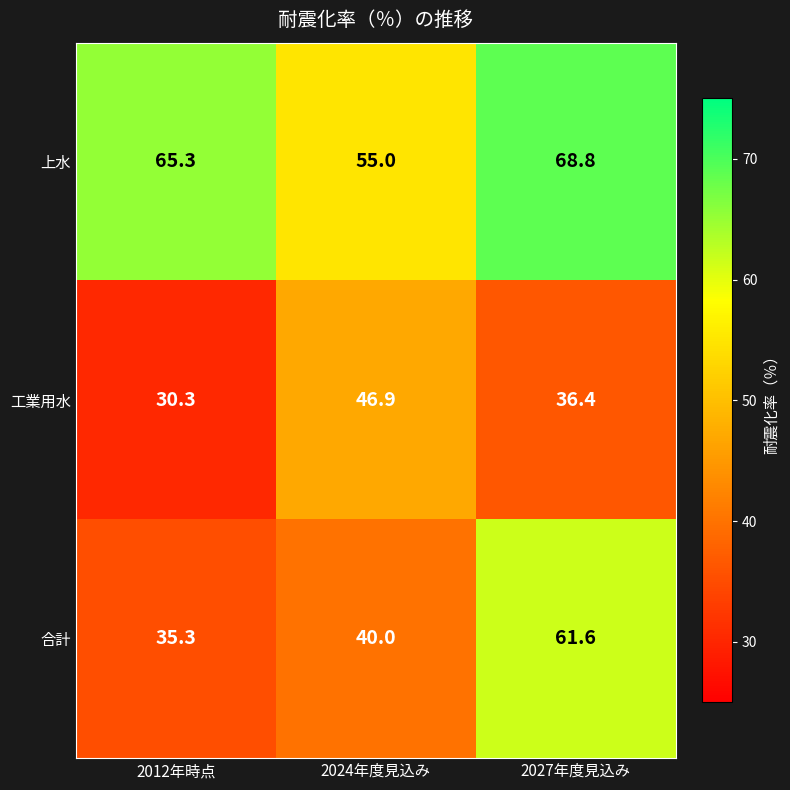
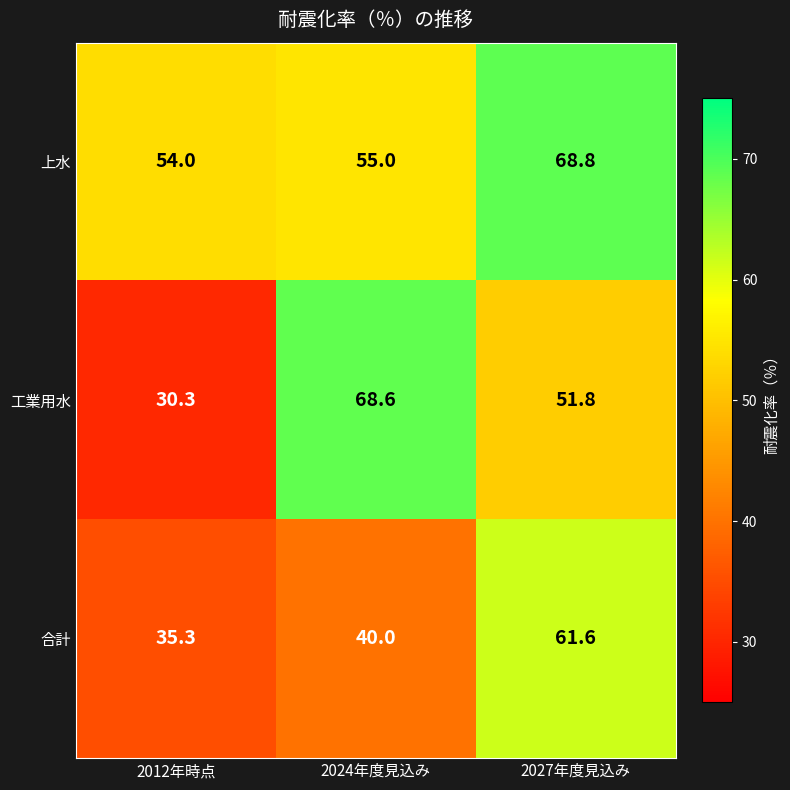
上水, 2012年時点: 65.3 -> 54.0
工業用水, 2024年度見込み: 46.9 -> 68.6
工業用水, 2027年度見込み: 36.4 -> 51.8
